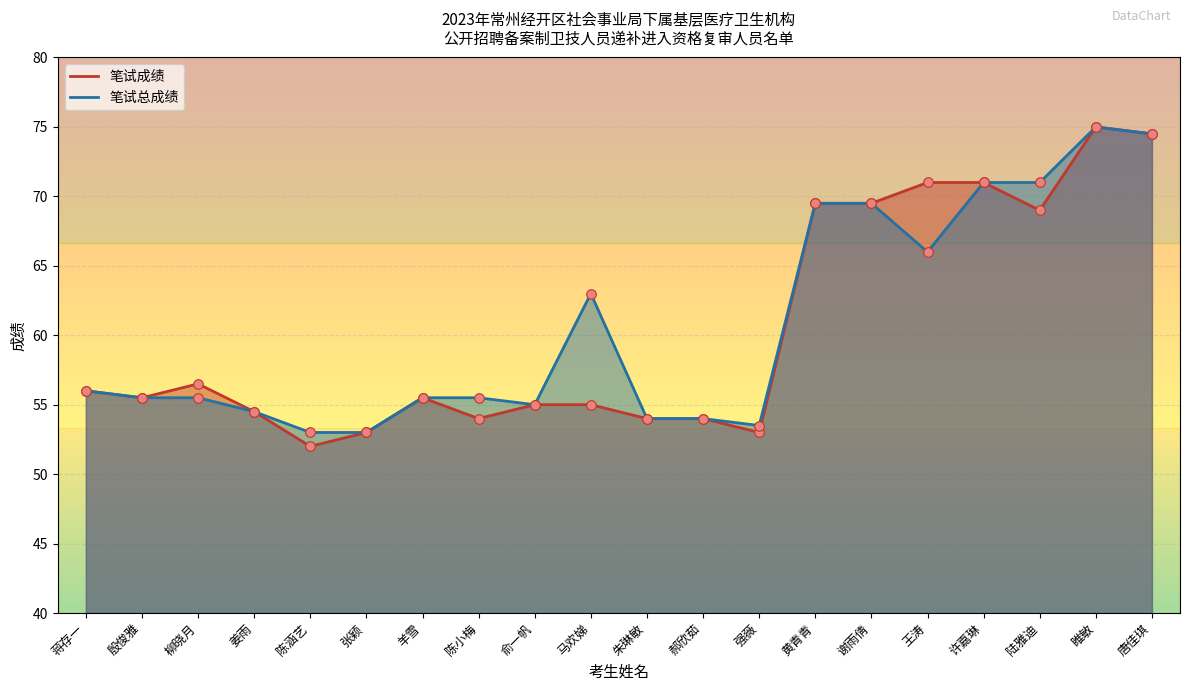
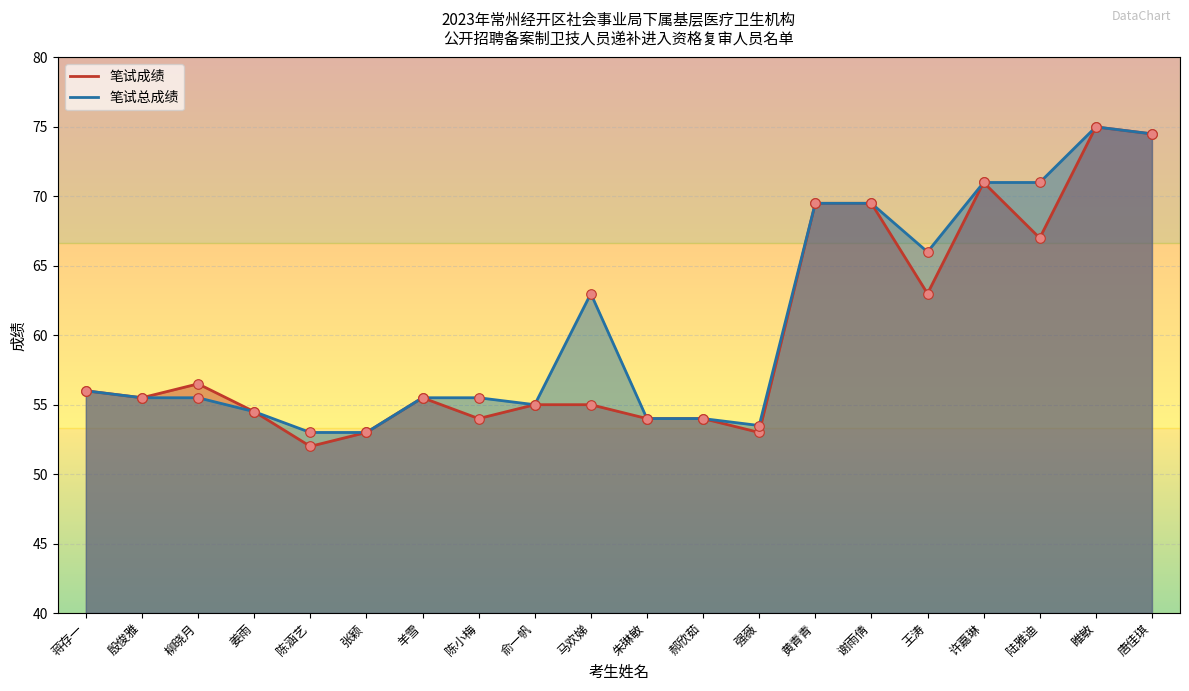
笔试成绩, 王涛: 71 -> 63
笔试成绩, 陆雅迪: 69 -> 67
